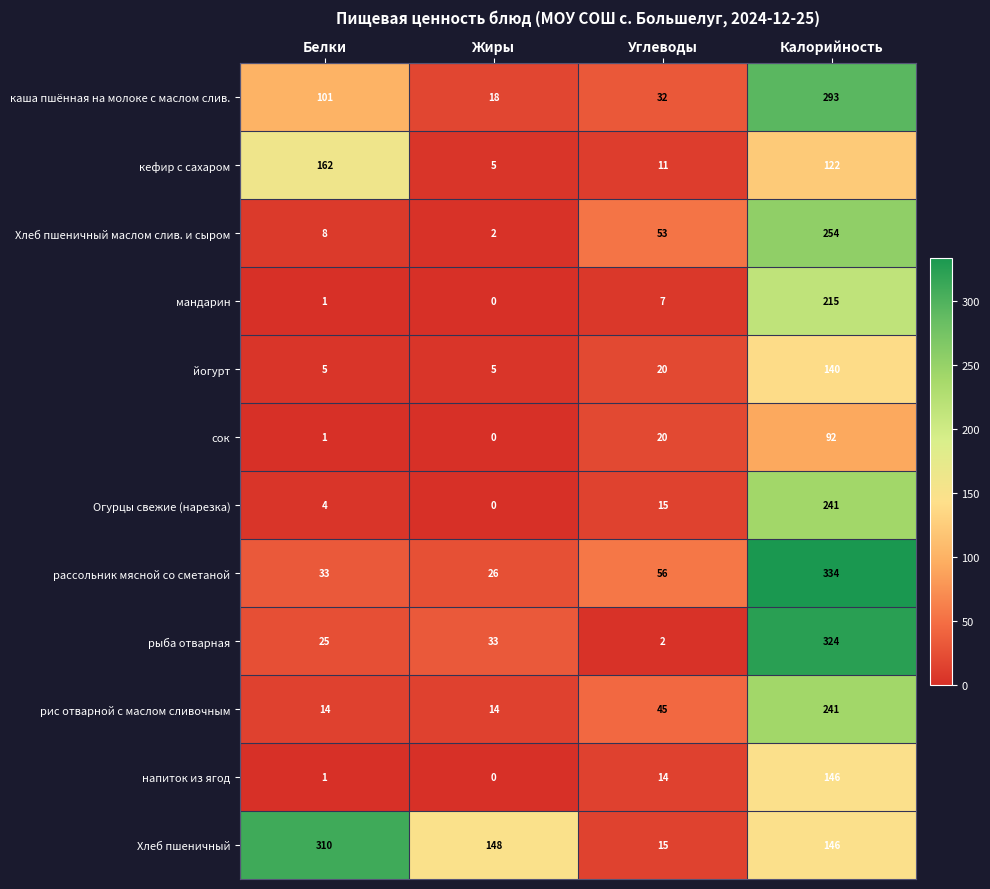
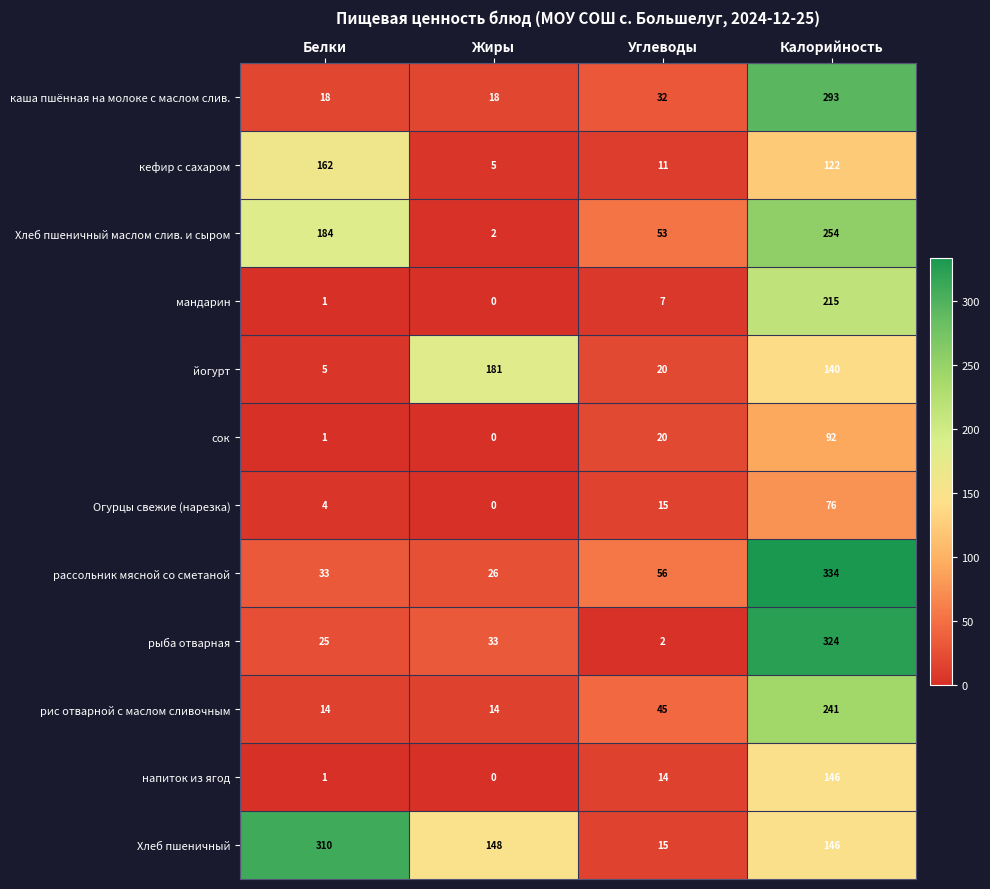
каша пшённая на молоке с маслом слив., Белки: 101 -> 18
Хлеб пшеничный маслом слив. и сыром, Белки: 8 -> 184
йогурт, Жиры: 5 -> 181
Огурцы свежие (нарезка), Калорийность: 241 -> 76
